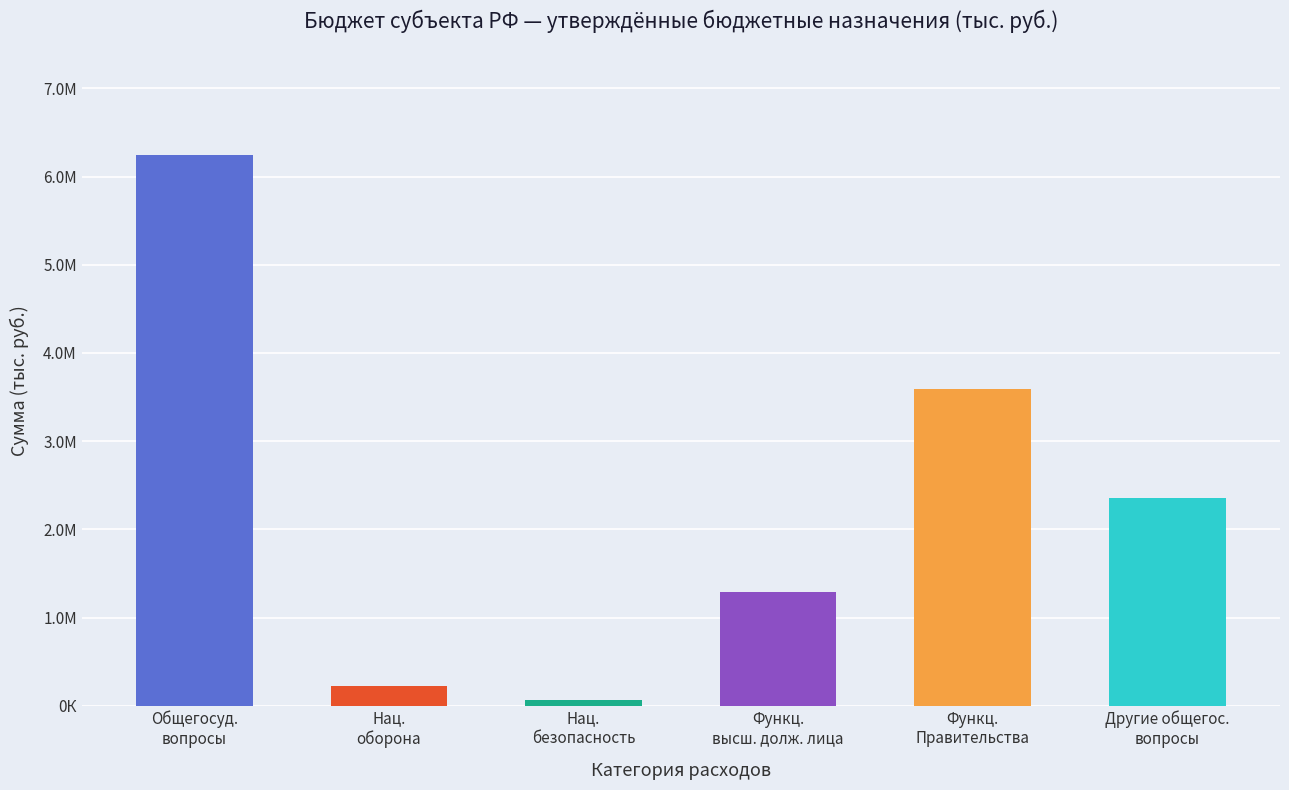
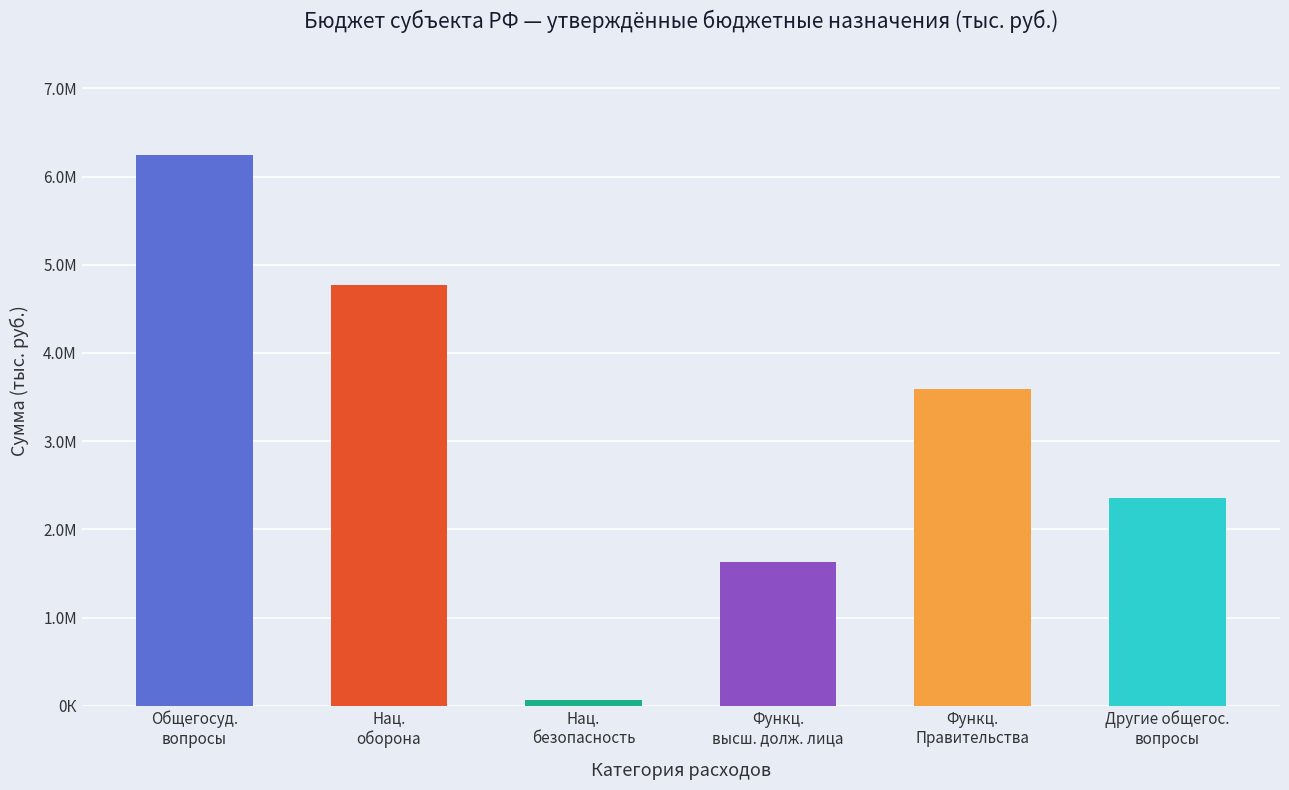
Нац. оборона: 0.2М -> 4.8М
Функц. высш. долж. лица: 1.3М -> 1.6М
